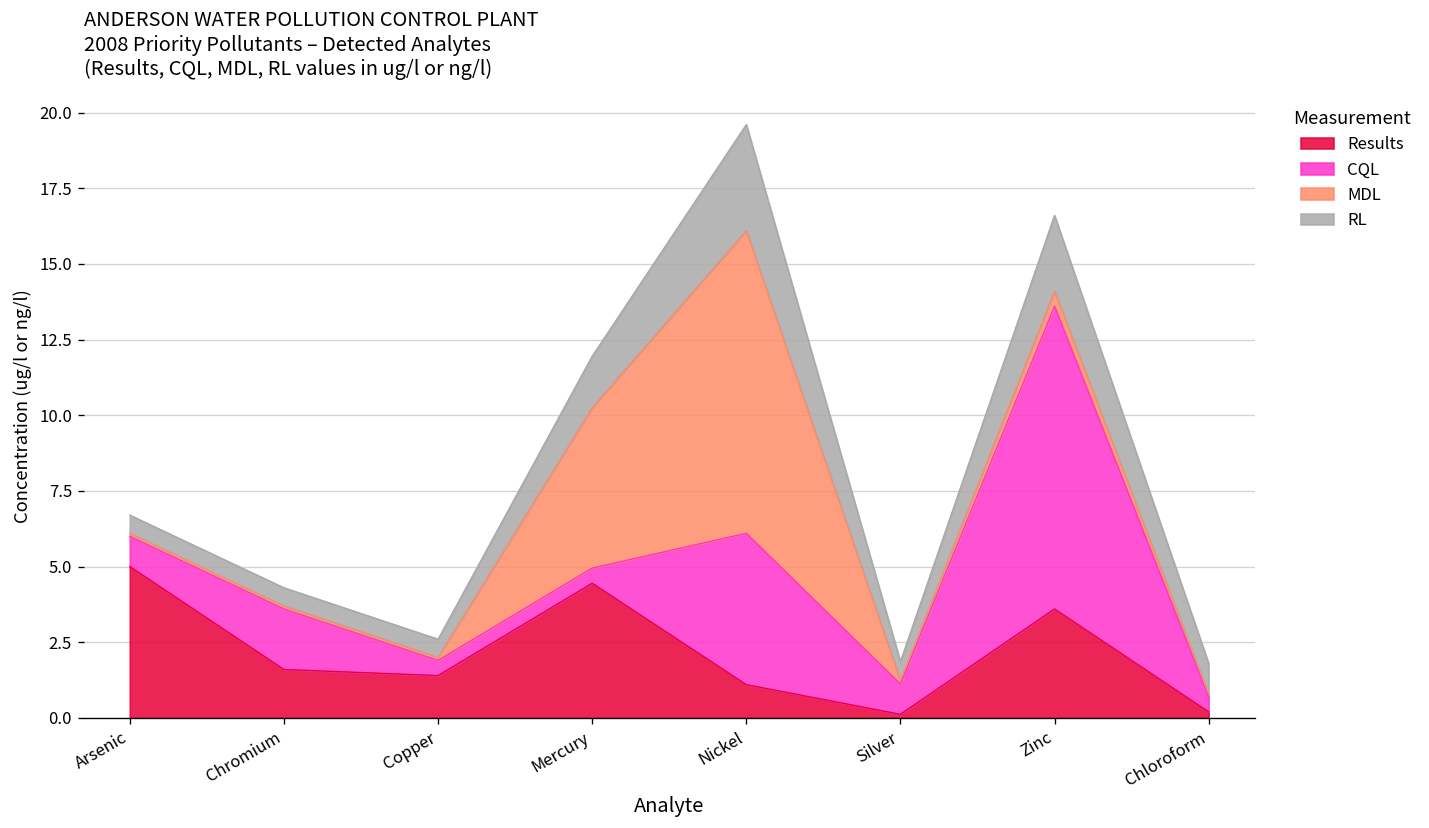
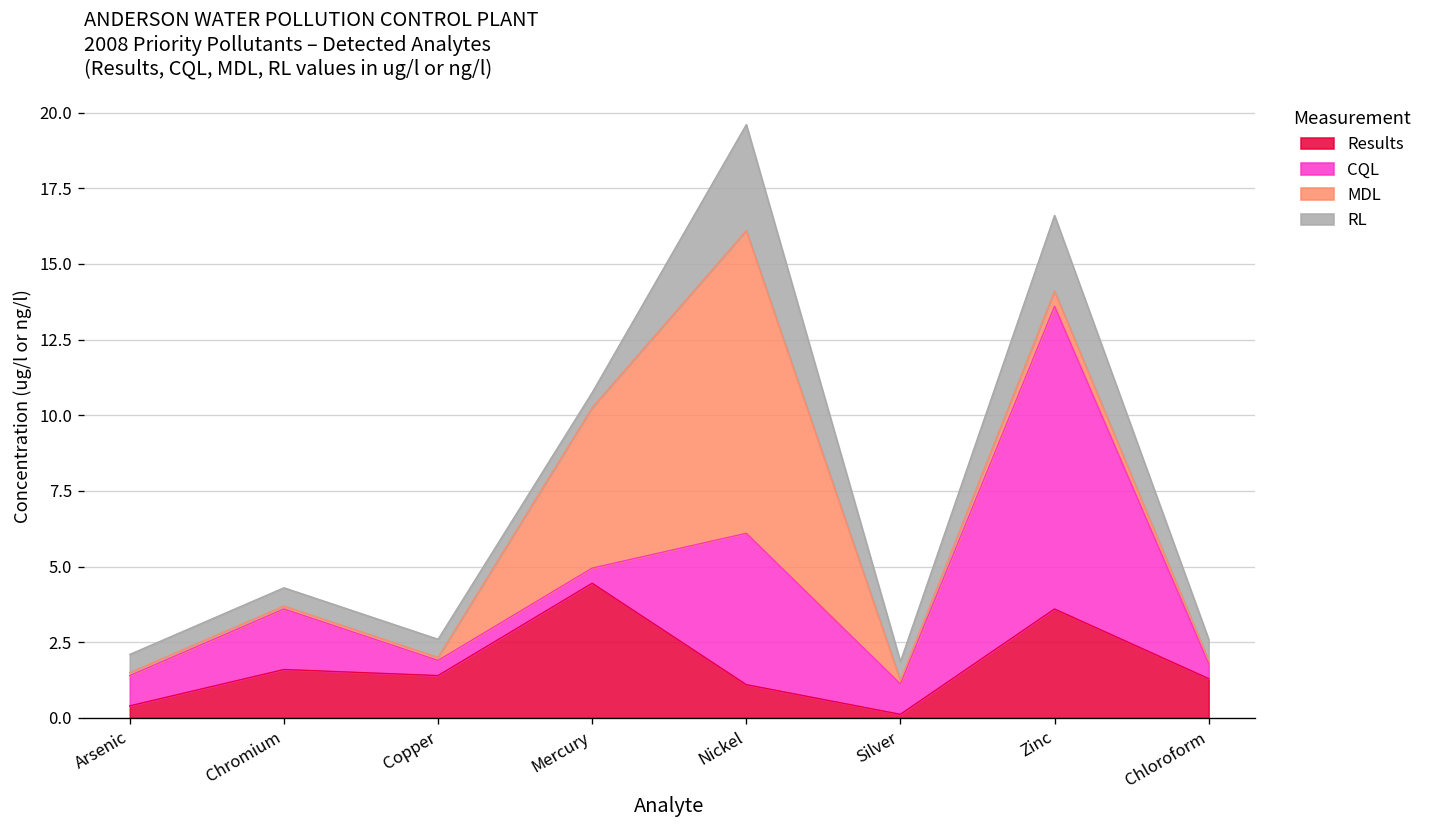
Results, Arsenic: 5.0 -> 0.4
RL, Mercury: 1.7 -> 0.5
Results, Chloroform: 0.2 -> 1.3
RL, Chloroform: 1.0 -> 0.7
